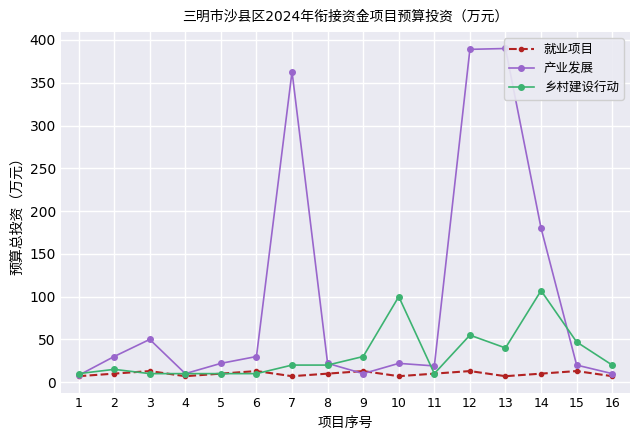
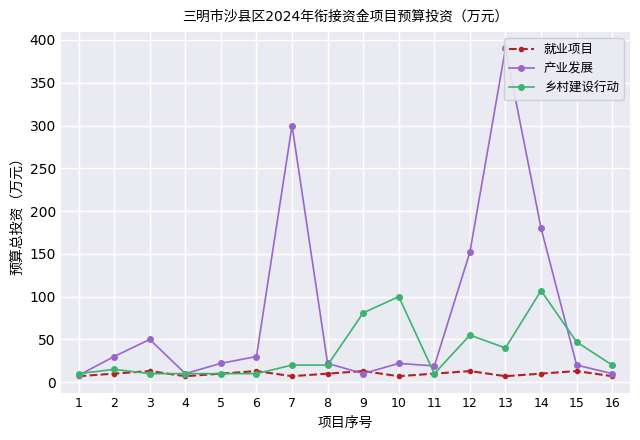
产业发展, 7: 360 -> 300
乡村建设行动, 9: 30 -> 80
产业发展, 12: 390 -> 150
